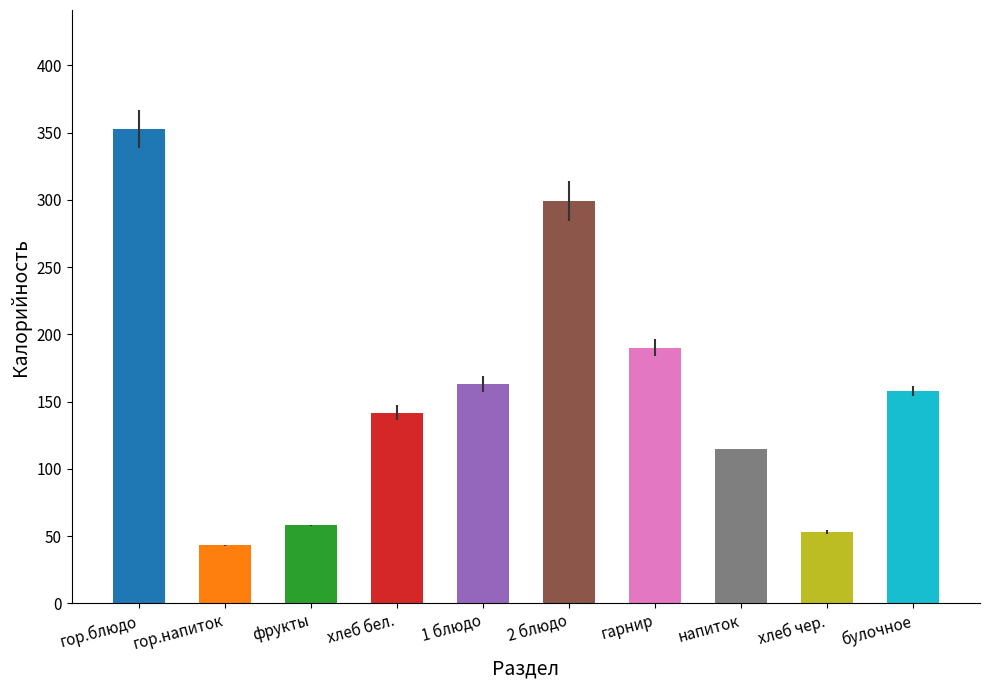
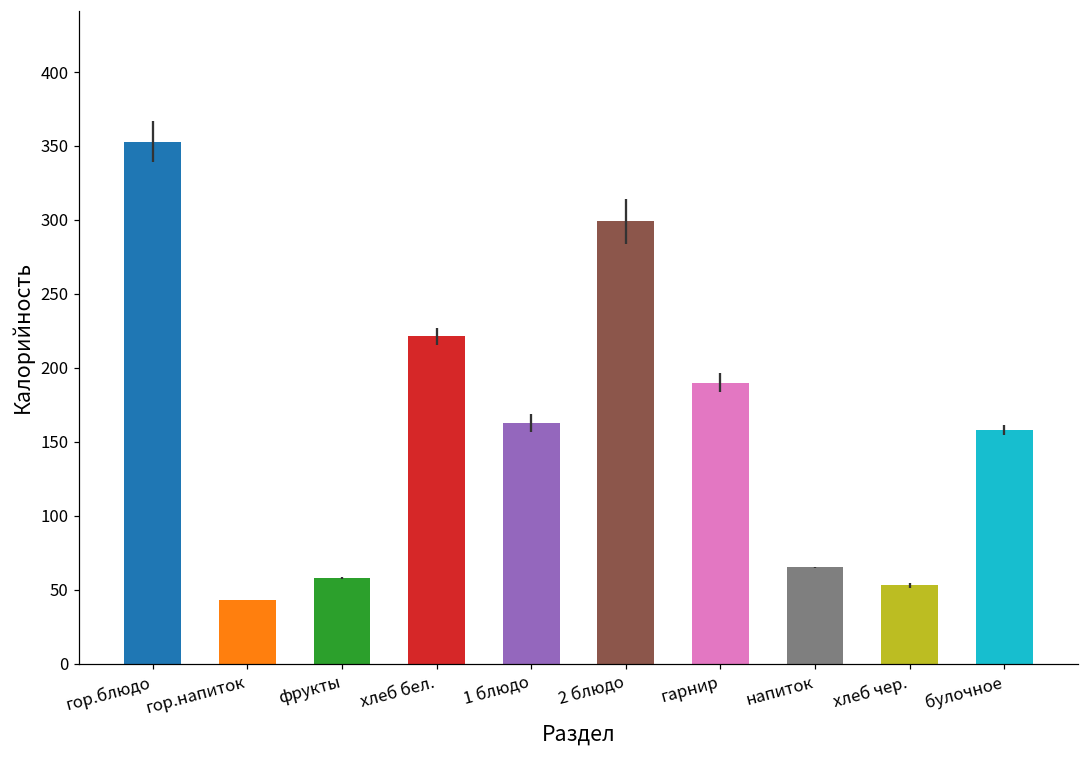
хлеб бел.: 142 -> 221
напиток: 115 -> 65
